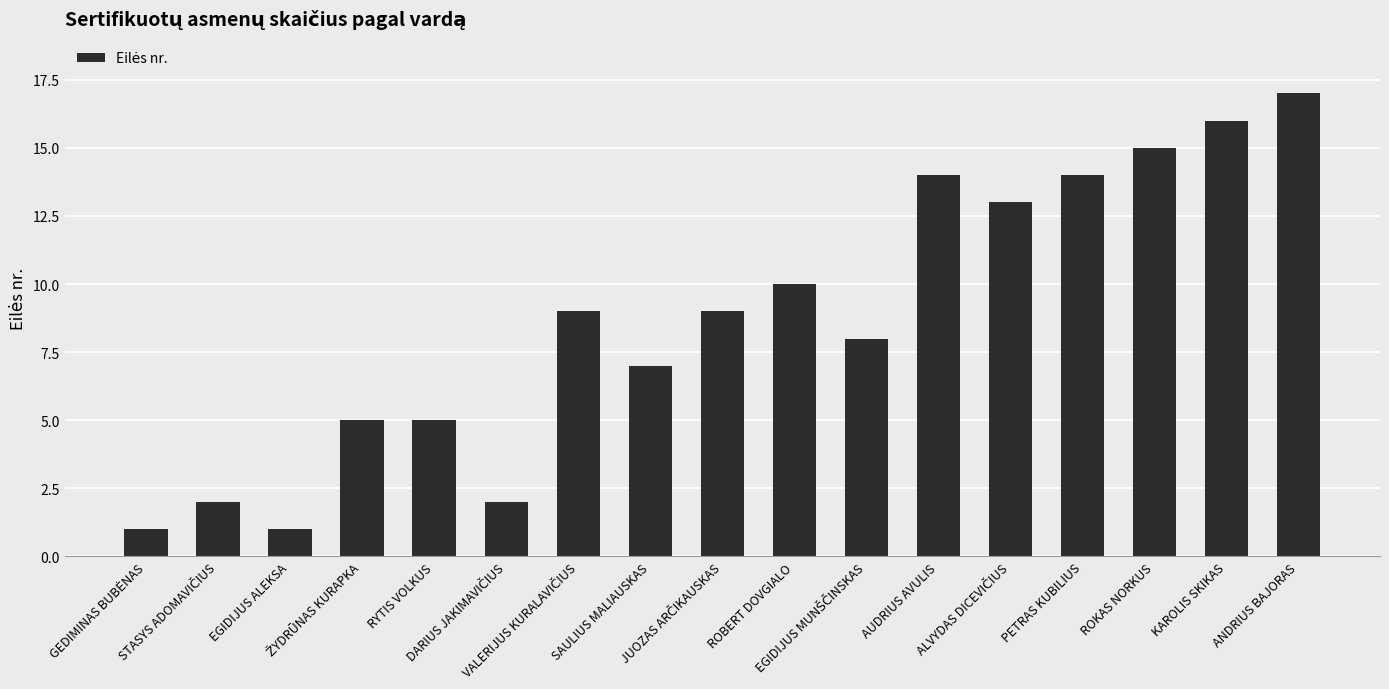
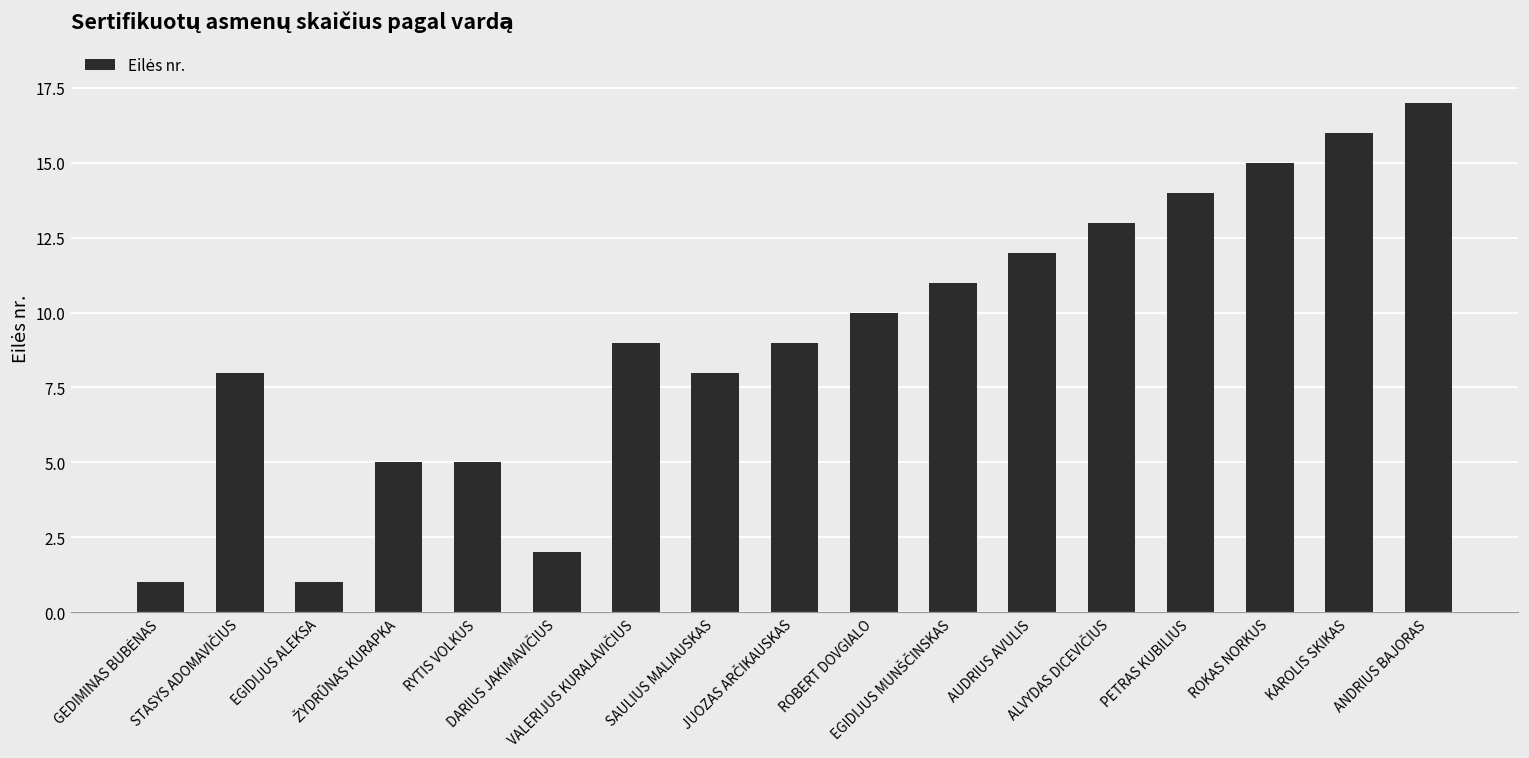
STASYS ADOMAVIČIUS: 2 -> 8
SAULIUS MALIAUSKAS: 7 -> 8
EGIDIJUS MUNŠČINSKAS: 8 -> 11
AUDRIUS AVULIS: 14 -> 12
